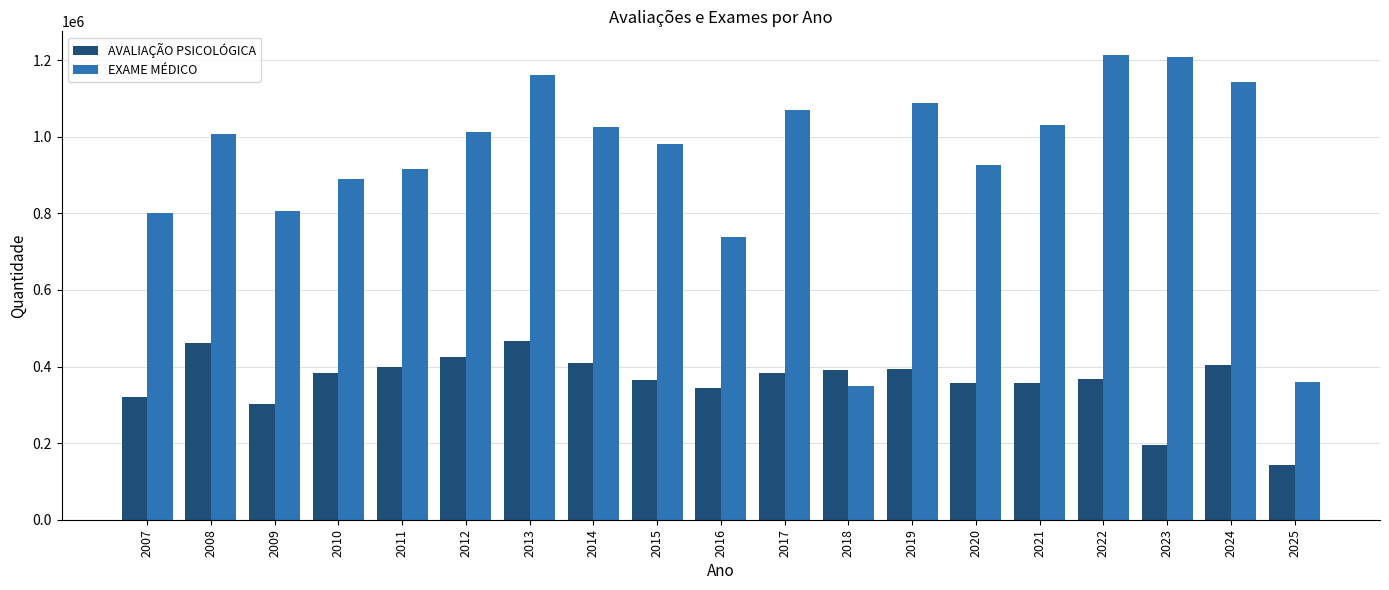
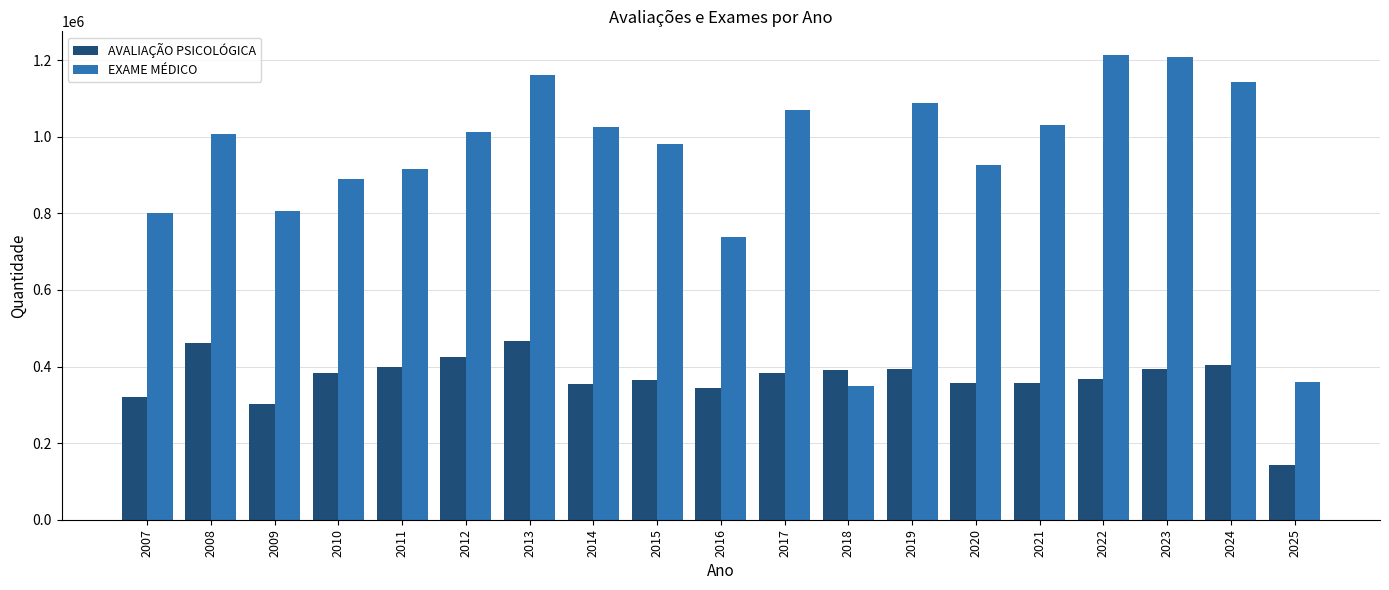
AVALIAÇÃO PSICOLÓGICA, 2014: 410000 -> 350000
AVALIAÇÃO PSICOLÓGICA, 2023: 190000 -> 390000
